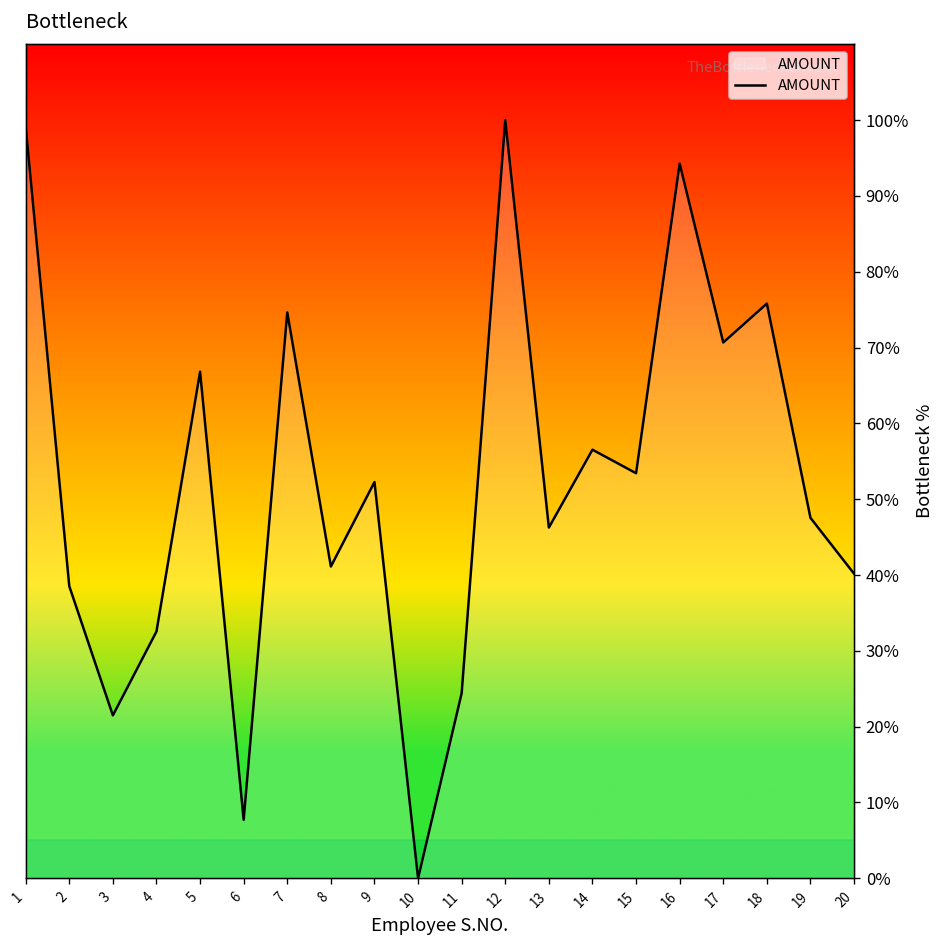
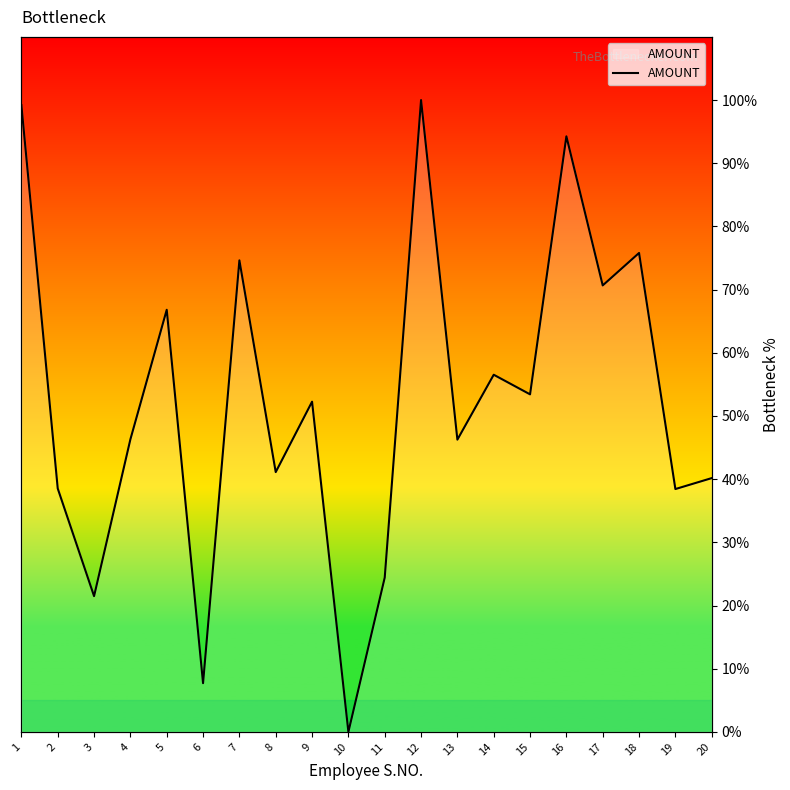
4: 33% -> 46%
19: 48% -> 38%
